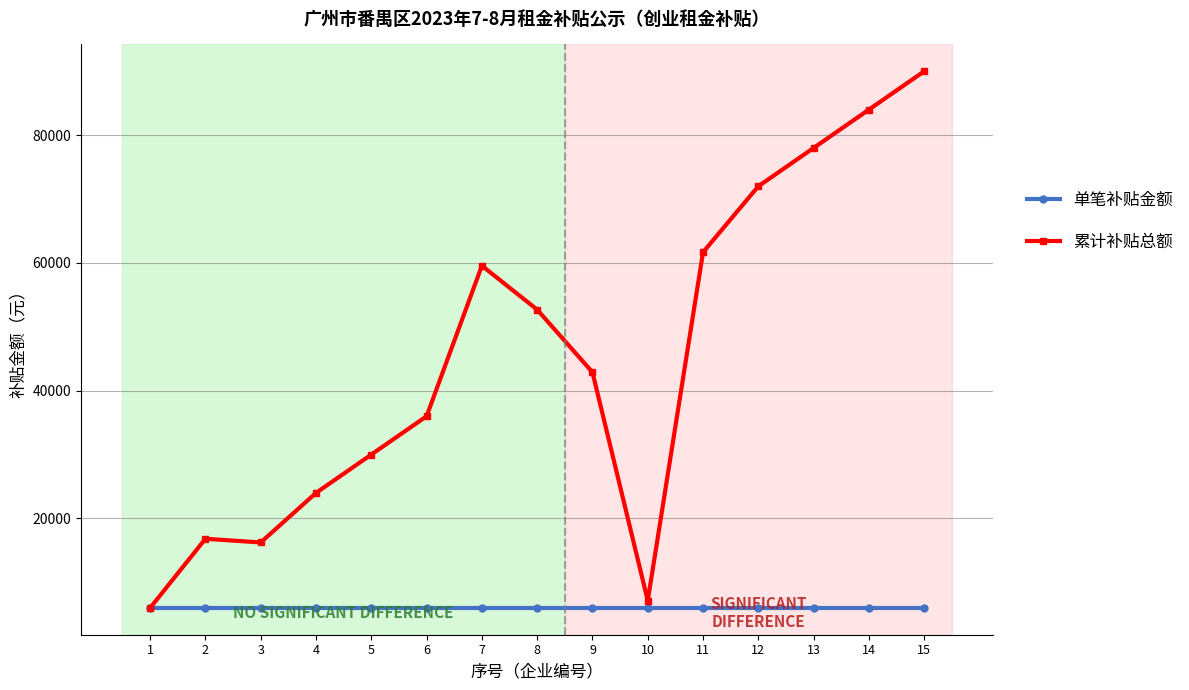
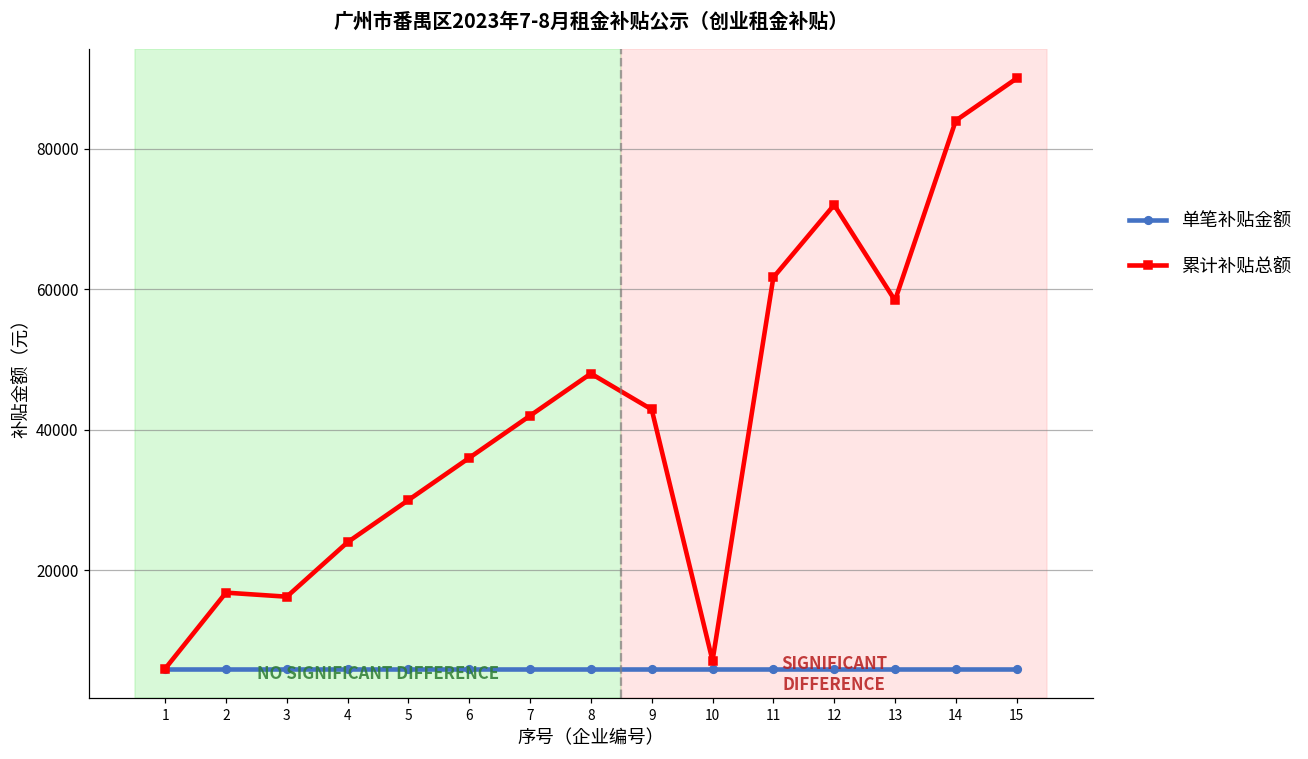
累计补贴总额, 7: 60000 -> 42000
累计补贴总额, 8: 53000 -> 48000
累计补贴总额, 13: 78000 -> 58000
